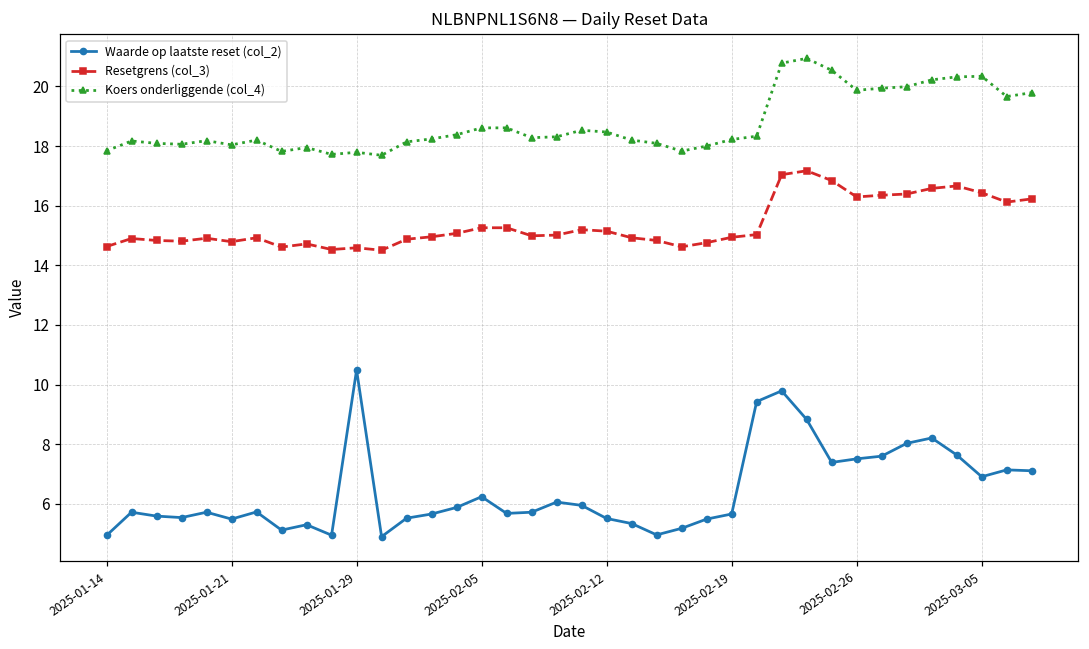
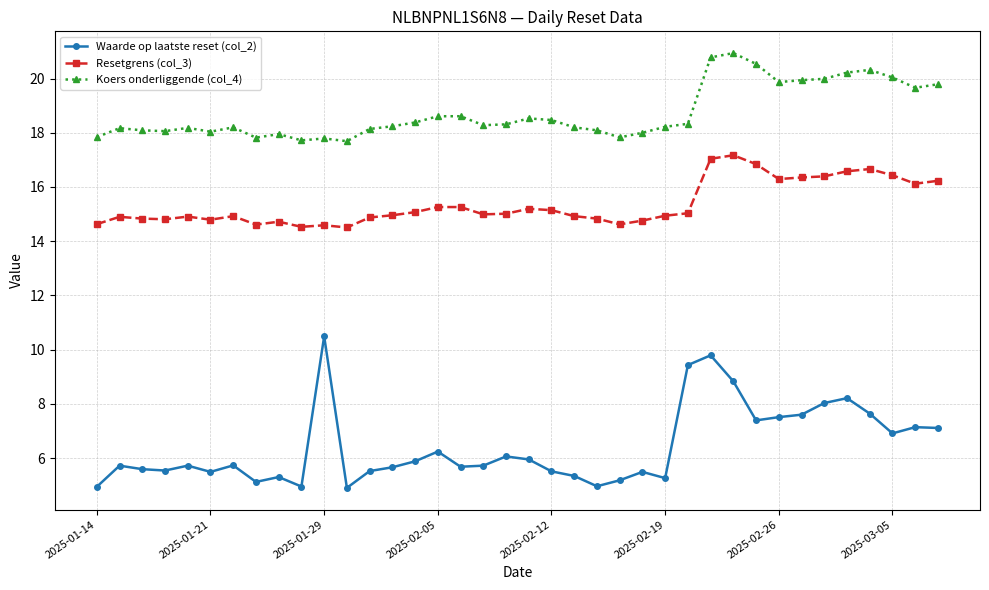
Waarde op laatste reset (col_2), 2025-02-19: 5.7 -> 5.3
Koers onderliggende (col_4), 2025-03-05: 20.3 -> 20.0
